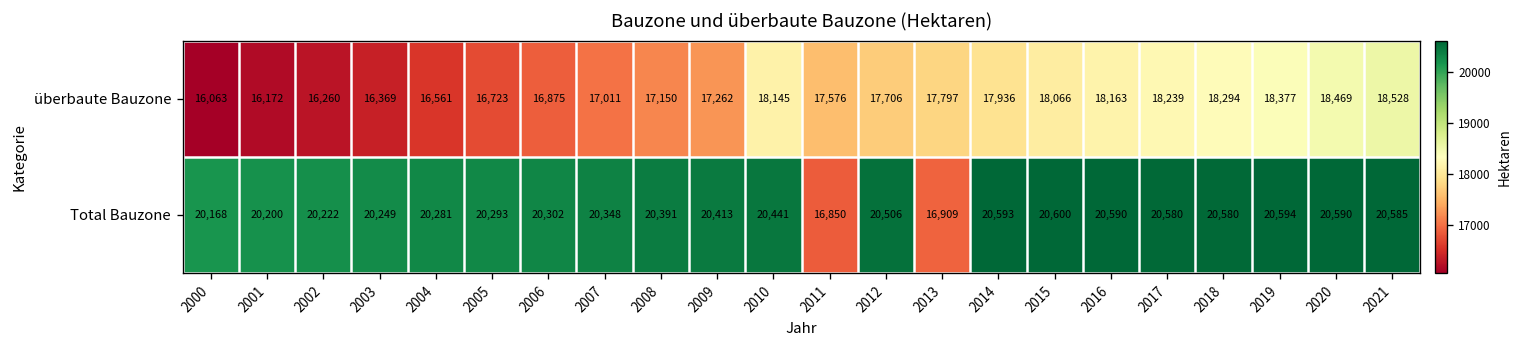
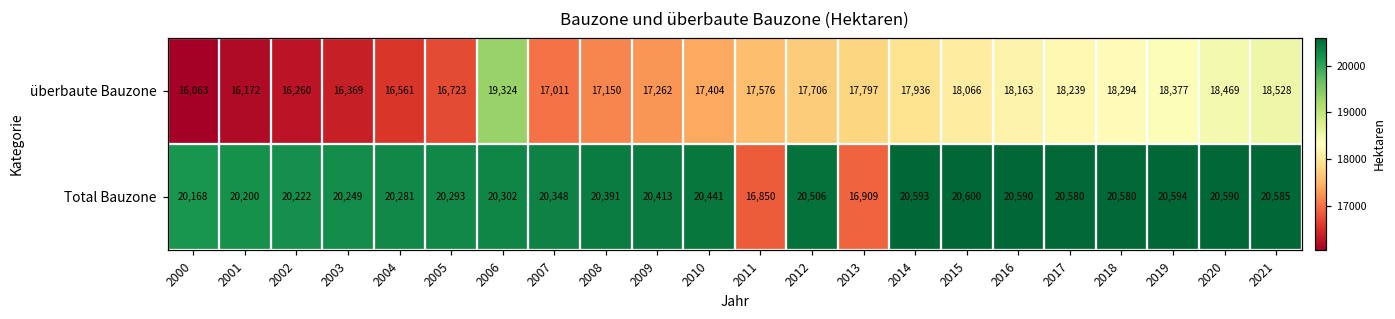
überbaute Bauzone, 2006: 16,875 -> 19,324
überbaute Bauzone, 2010: 18,145 -> 17,404
